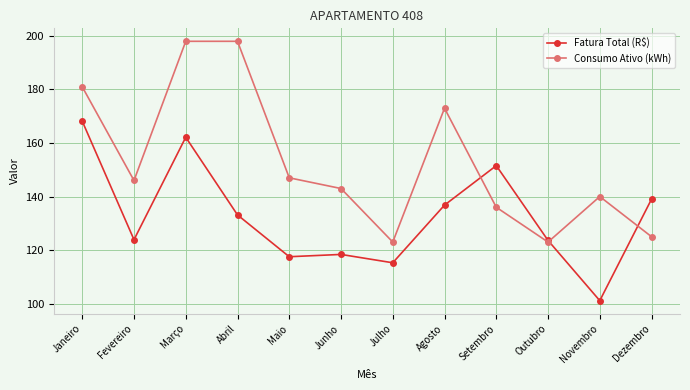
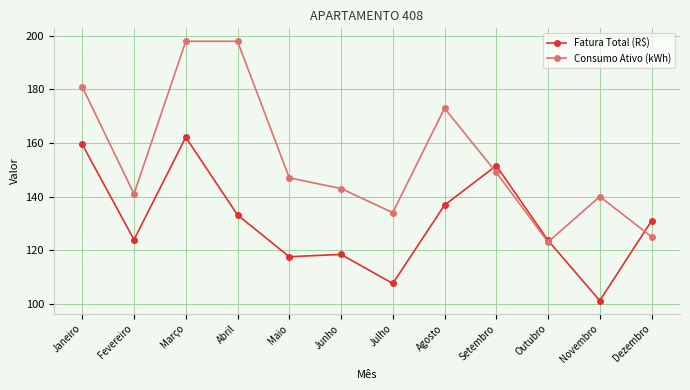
Fatura Total (R$), Janeiro: 168 -> 159
Consumo Ativo (kWh), Fevereiro: 146 -> 141
Fatura Total (R$), Julho: 115 -> 108
Consumo Ativo (kWh), Julho: 123 -> 134
Consumo Ativo (kWh), Setembro: 136 -> 149
Fatura Total (R$), Dezembro: 139 -> 131
